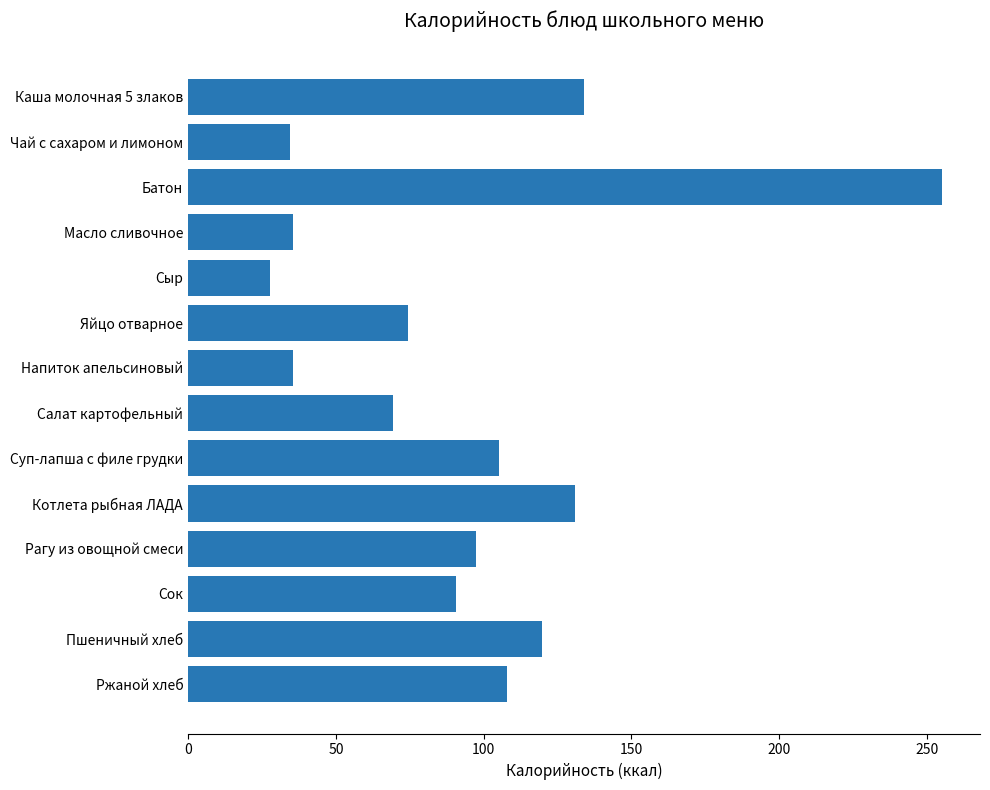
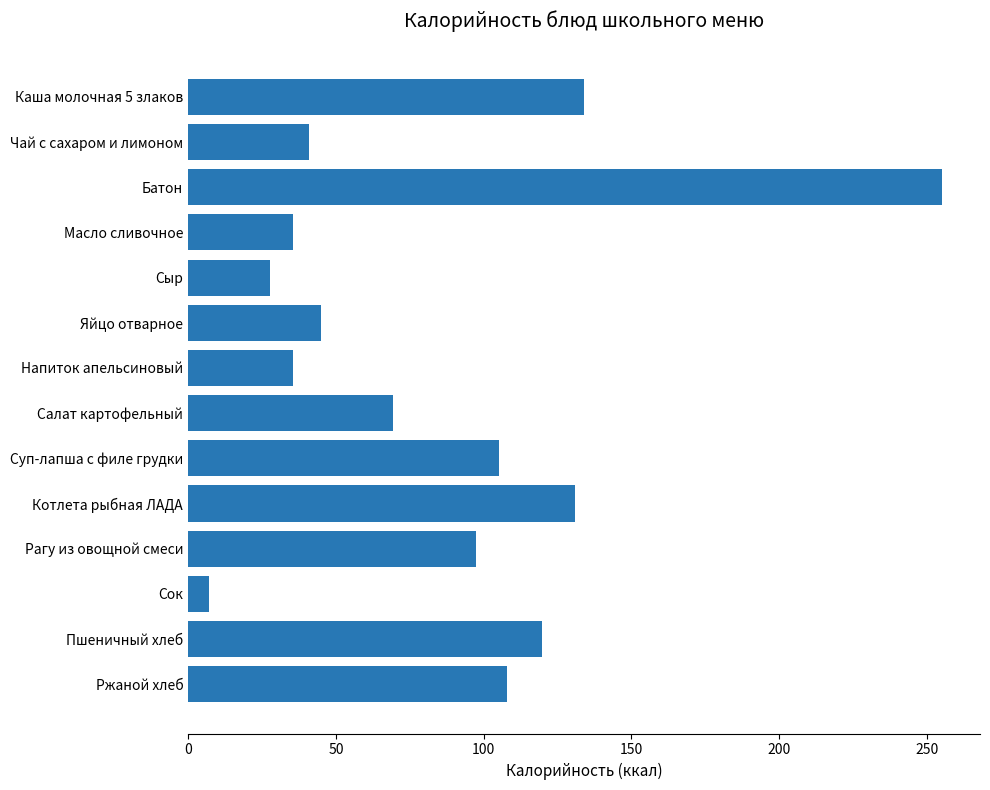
Чай с сахаром и лимоном: 34 -> 41
Яйцо отварное: 74 -> 45
Сок: 91 -> 7
